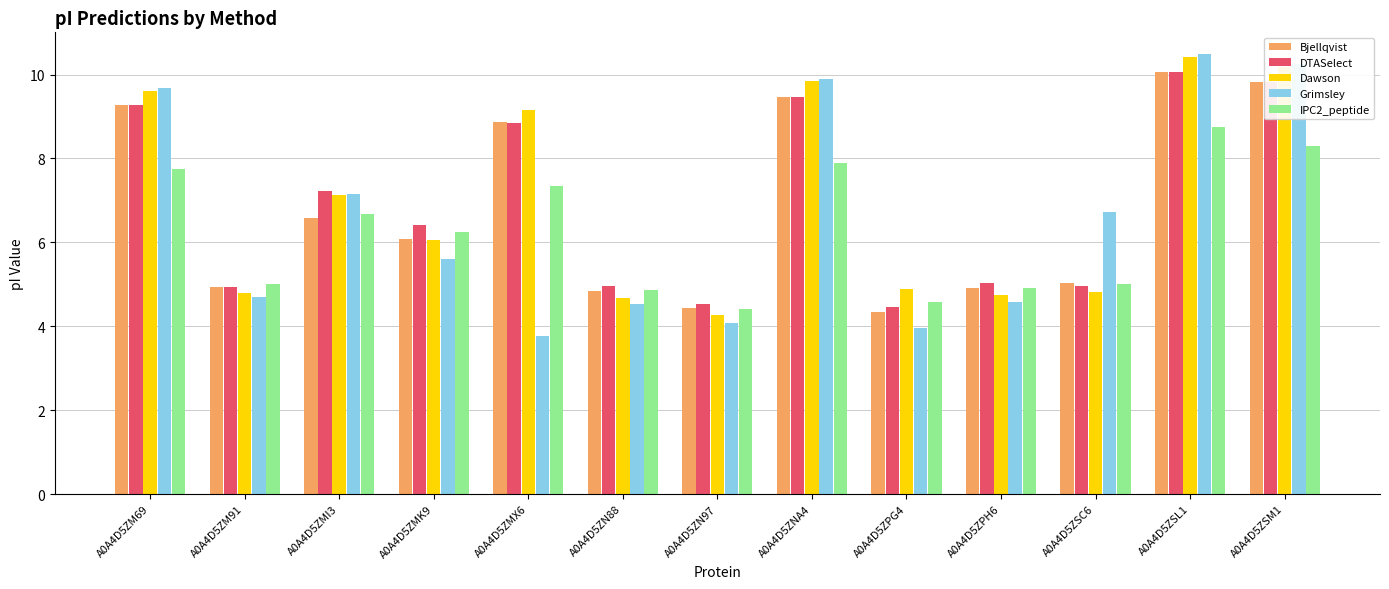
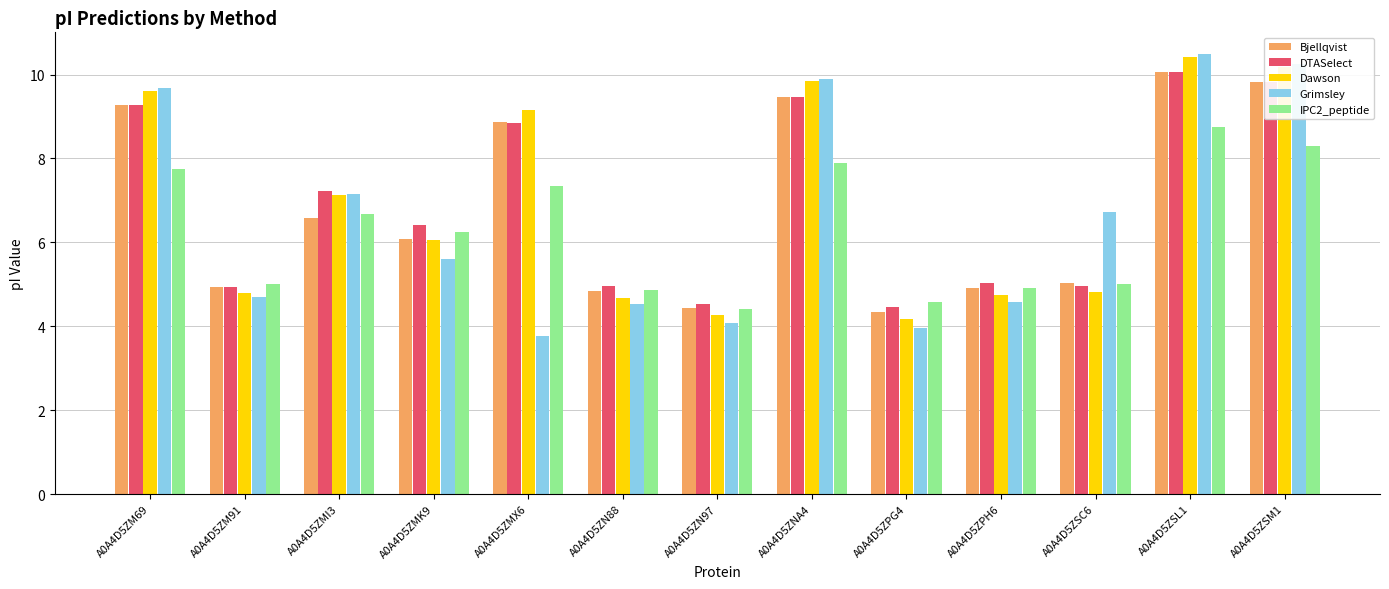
Dawson, A0A4D5ZPG4: 4.9 -> 4.2
